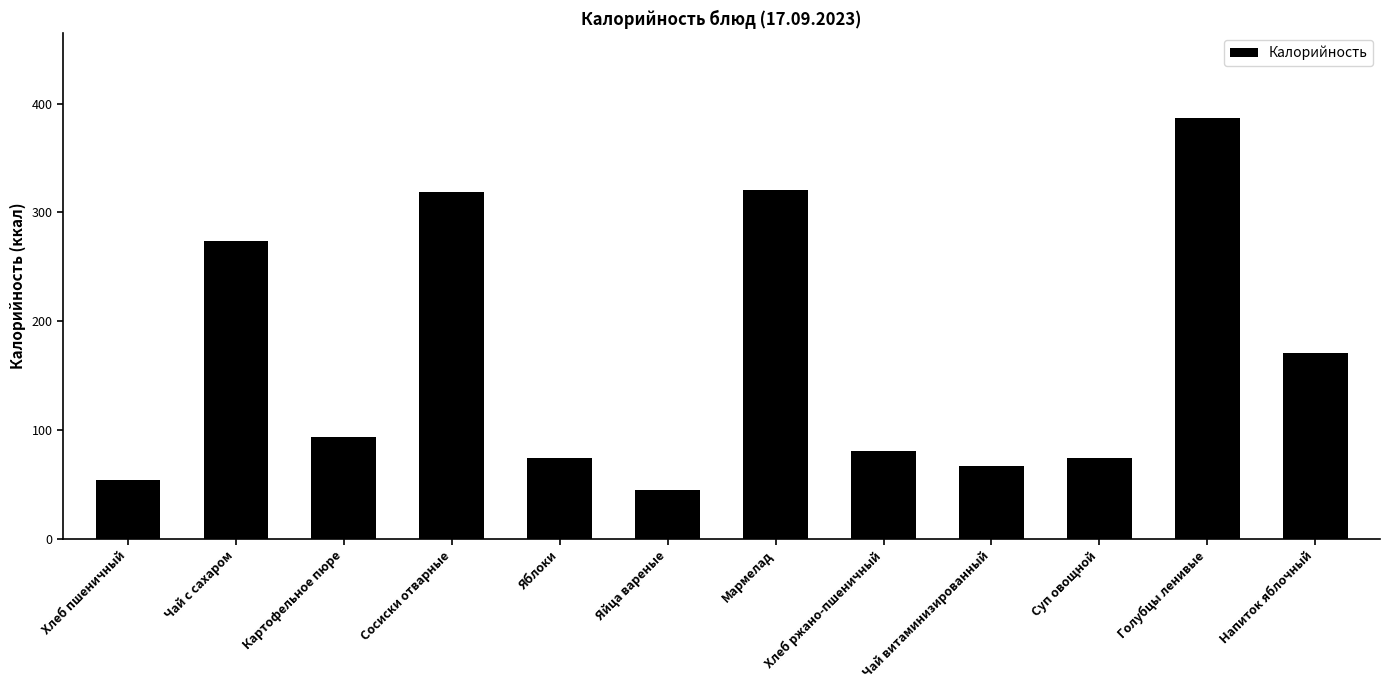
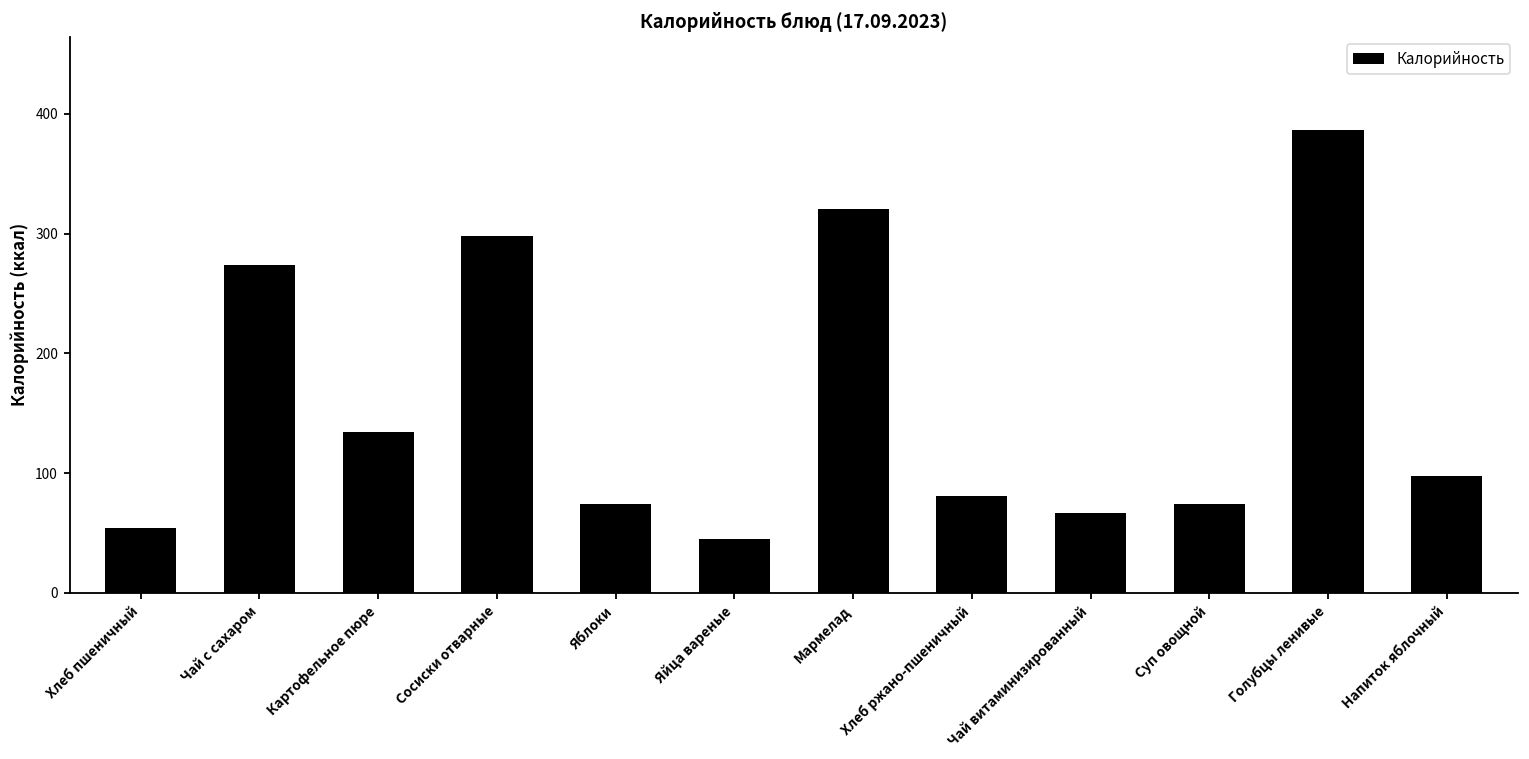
Картофельное пюре: 94 -> 134
Сосиски отварные: 319 -> 298
Напиток яблочный: 171 -> 98
